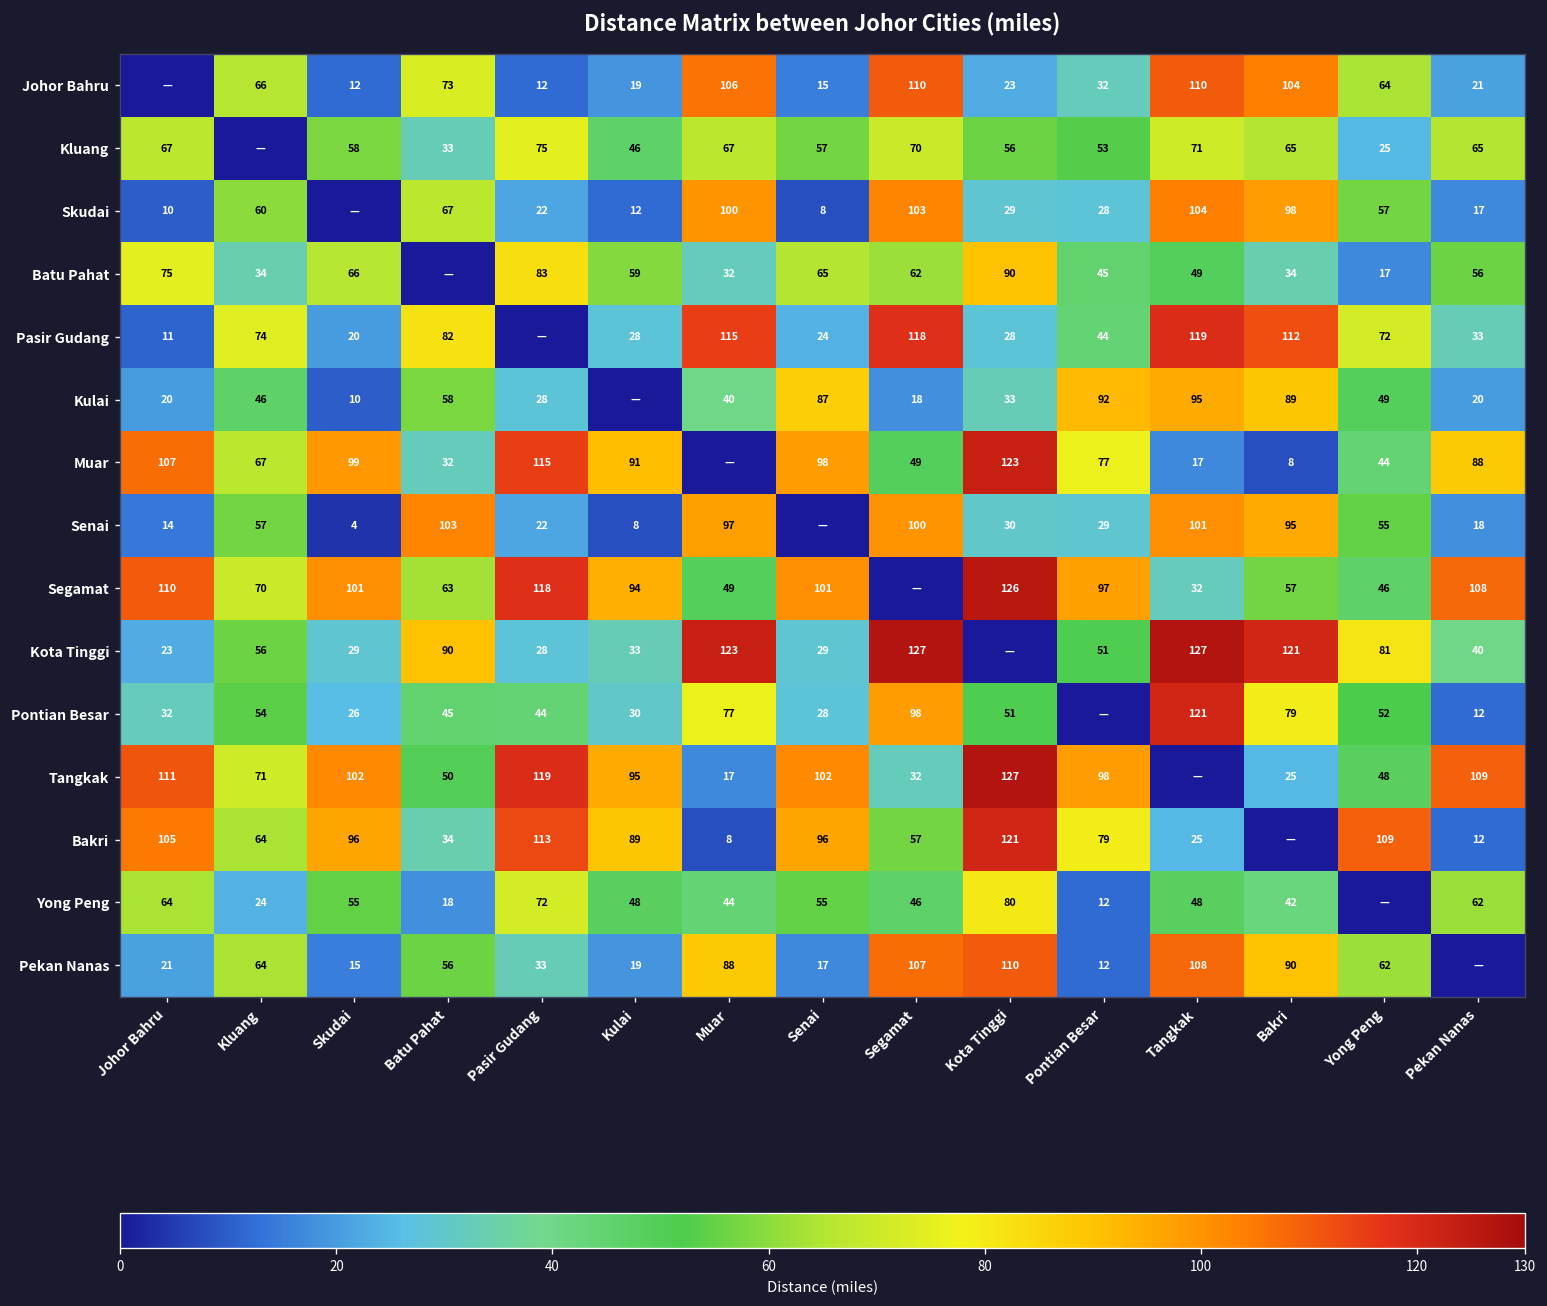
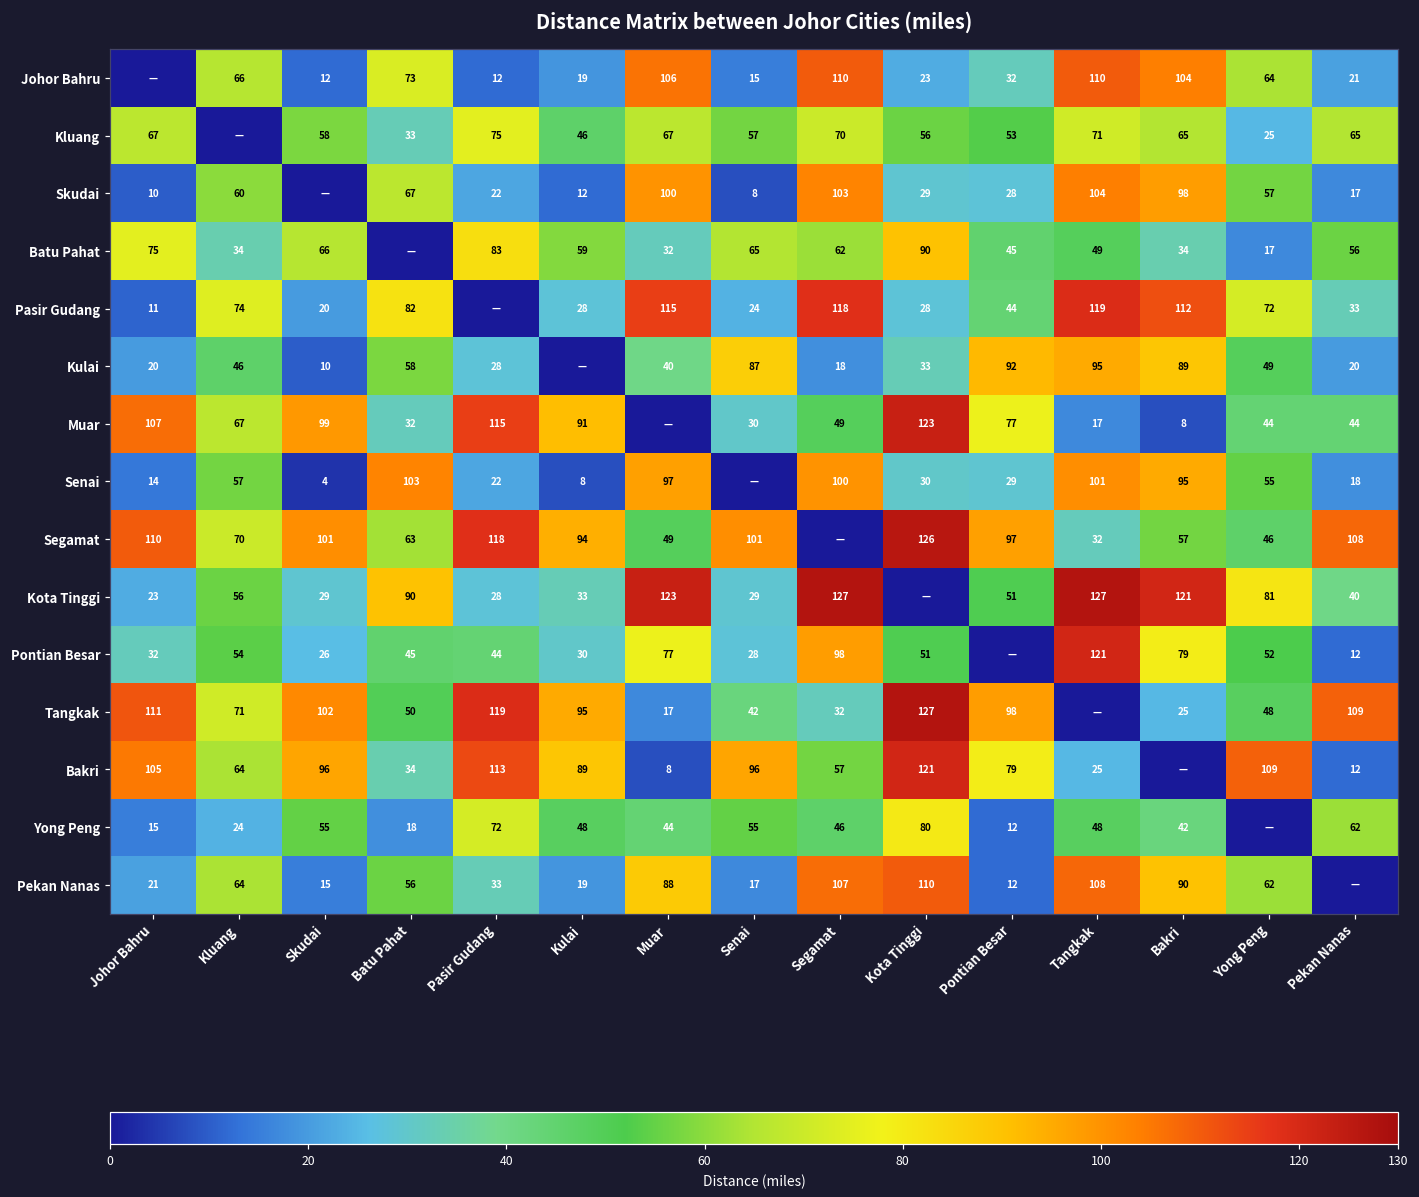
Muar, Senai: 98 -> 30
Muar, Pekan Nanas: 88 -> 44
Tangkak, Senai: 102 -> 42
Yong Peng, Johor Bahru: 64 -> 15
